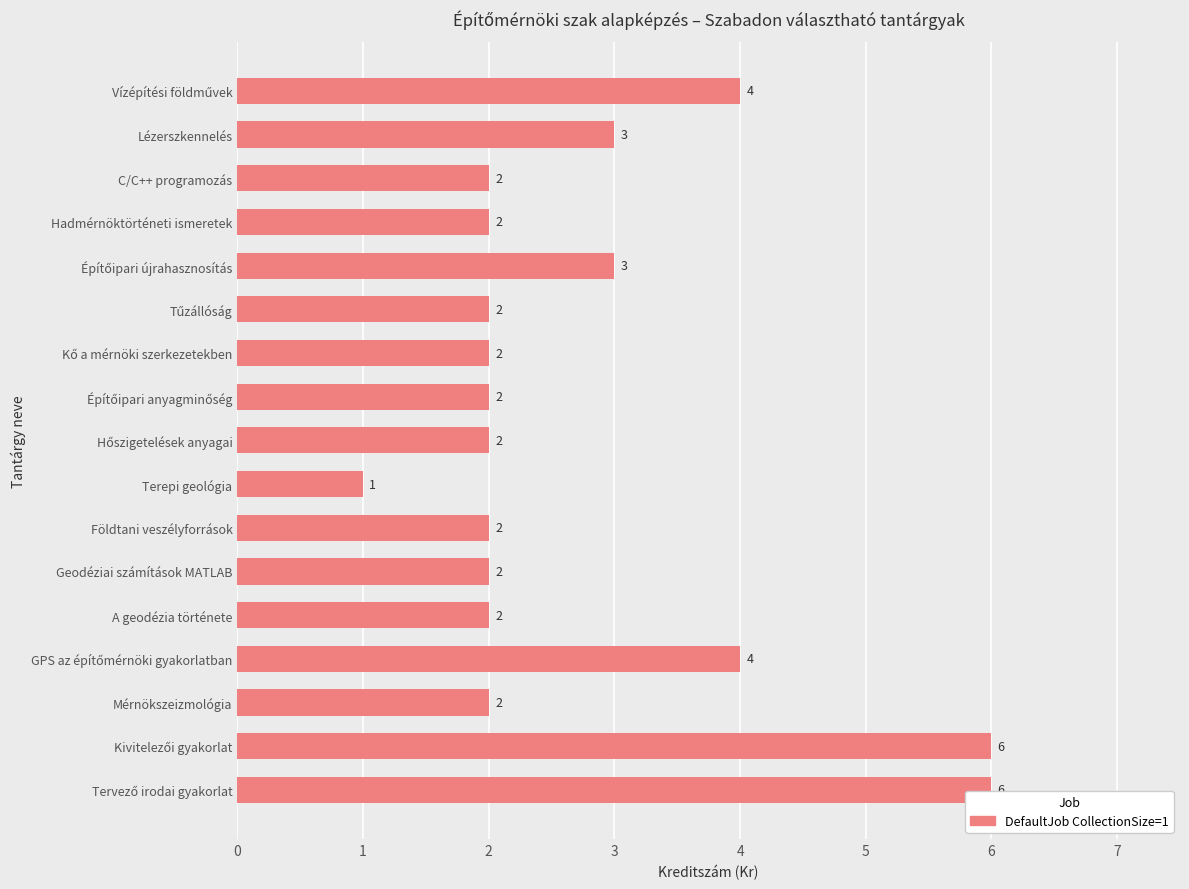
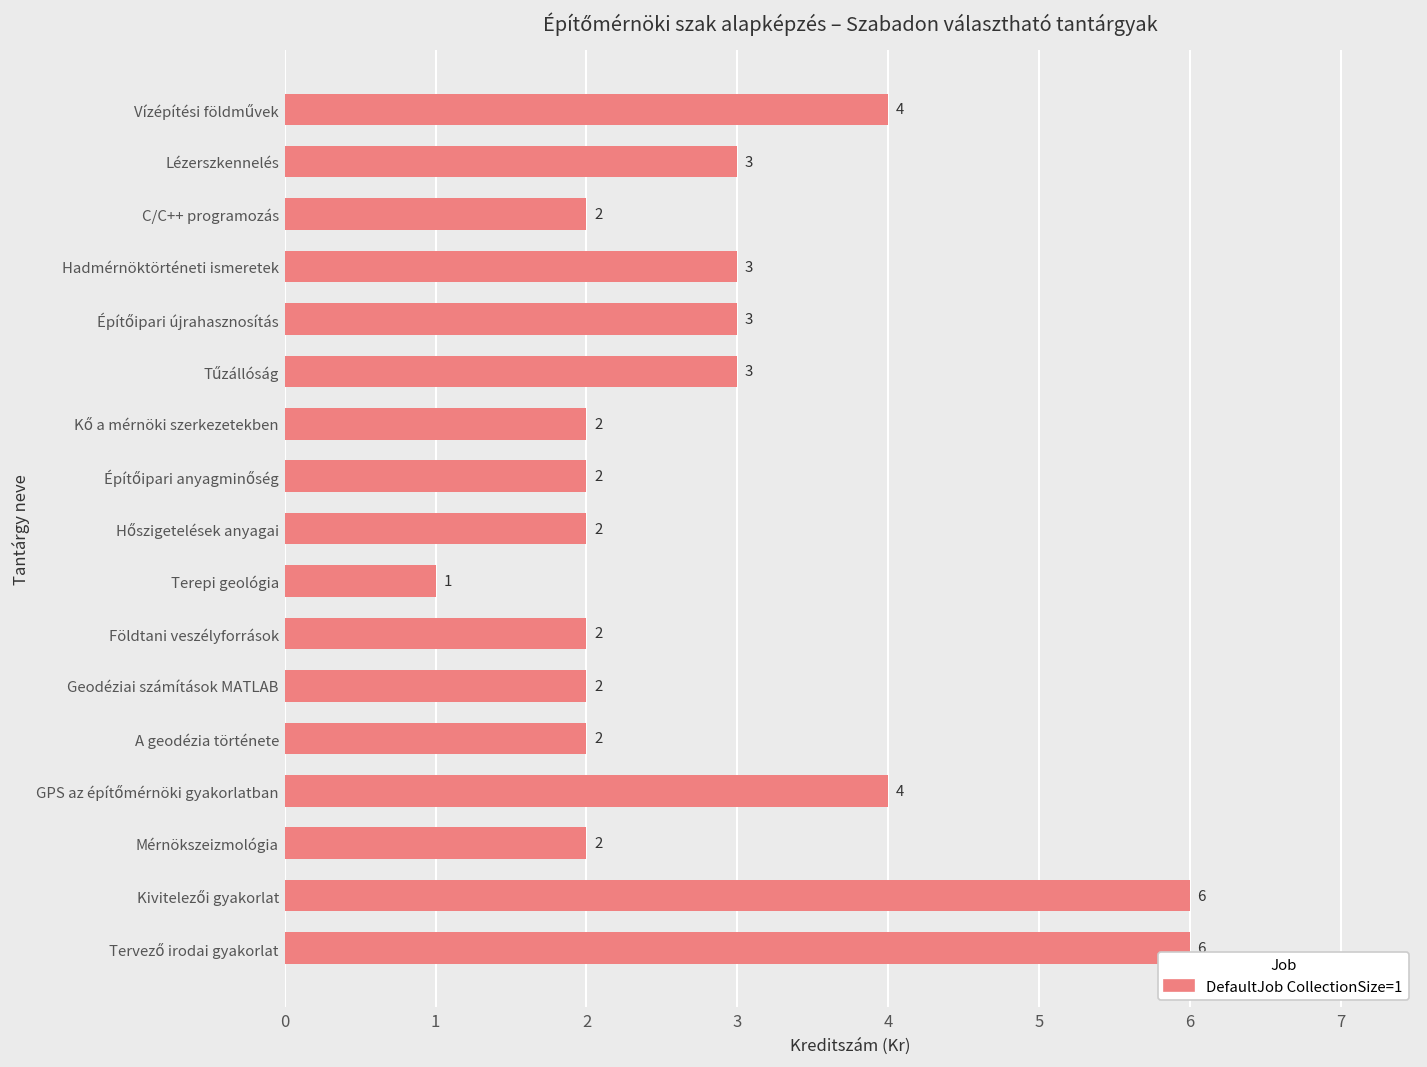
Hadmérnöktörténeti ismeretek: 2 -> 3
Tűzállóság: 2 -> 3
